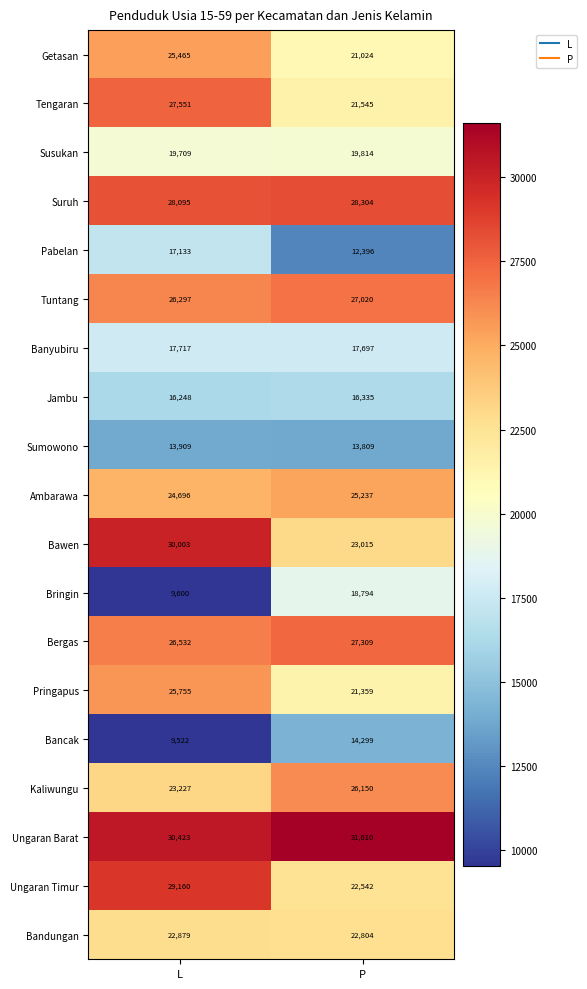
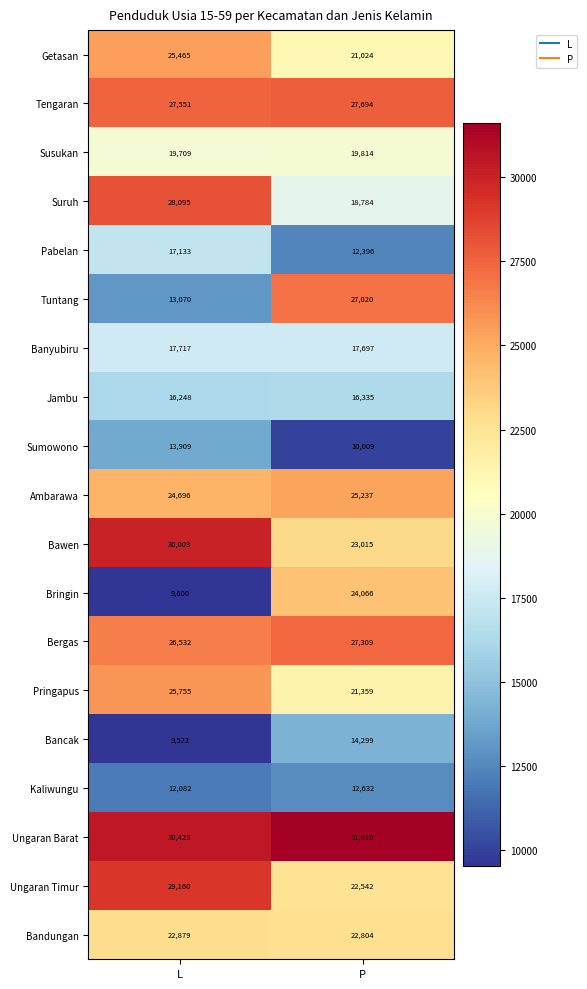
Tengaran, P: 21,545 -> 27,694
Suruh, P: 28,304 -> 18,784
Tuntang, L: 26,297 -> 13,070
Sumowono, P: 13,809 -> 10,009
Bringin, P: 18,794 -> 24,066
Kaliwungu, L: 23,227 -> 12,082
Kaliwungu, P: 26,150 -> 12,632
